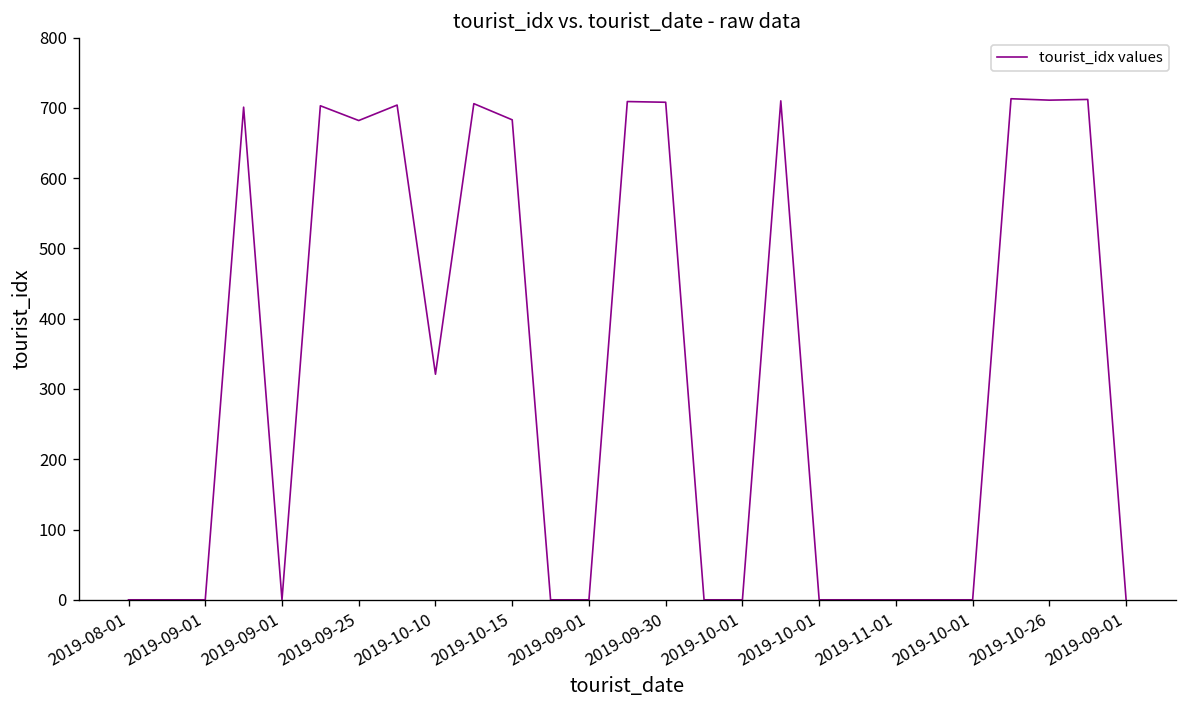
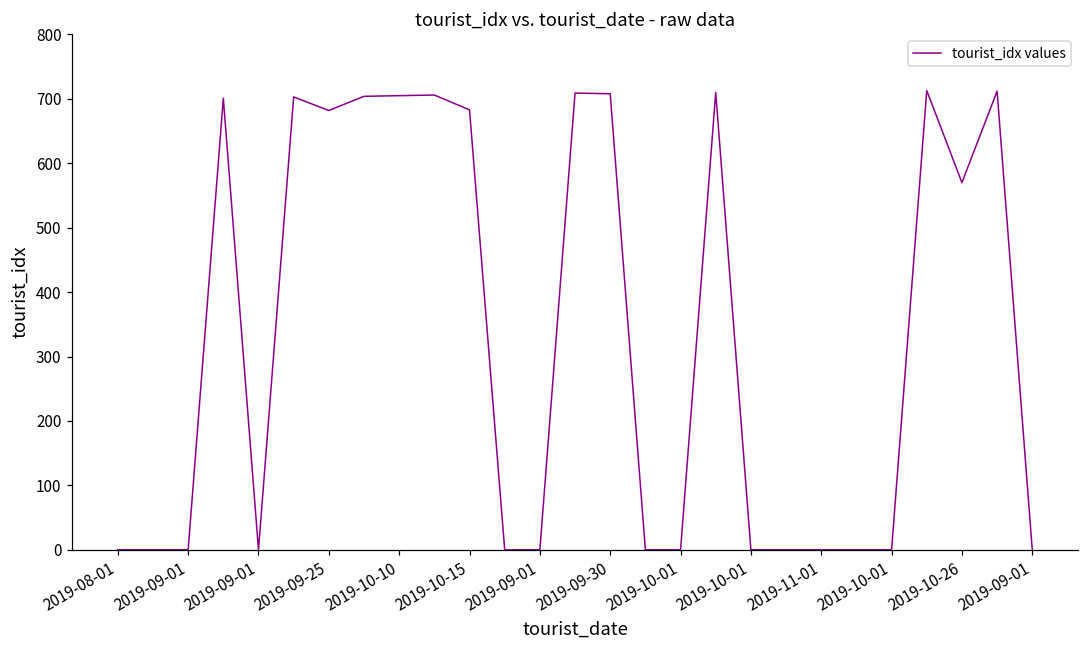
2019-10-10: 320 -> 710
2019-10-26: 710 -> 570
